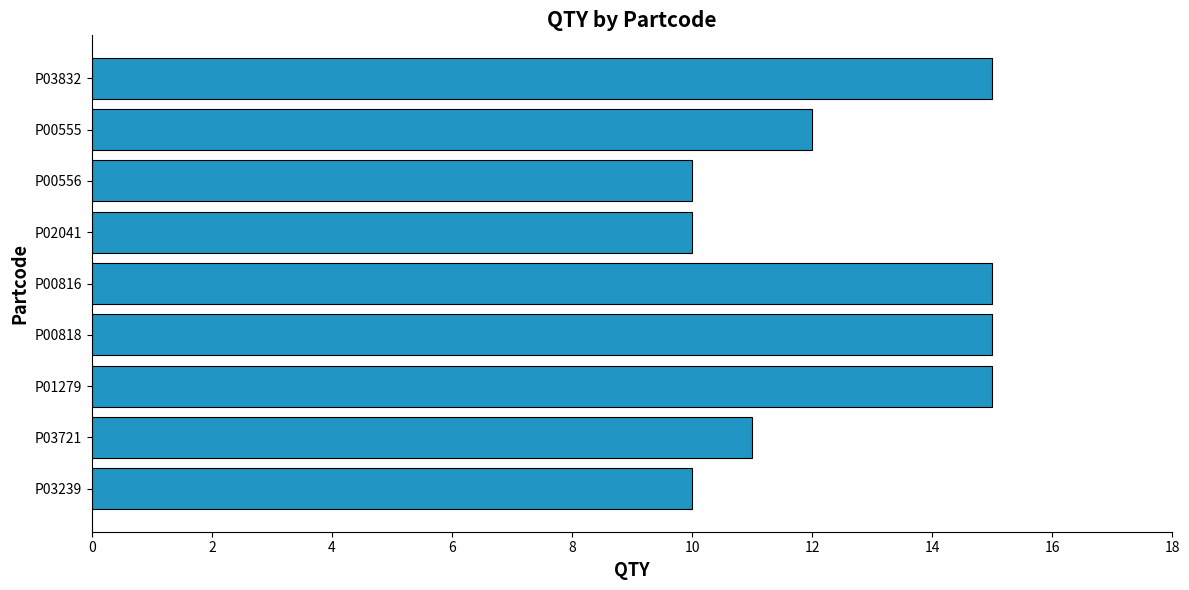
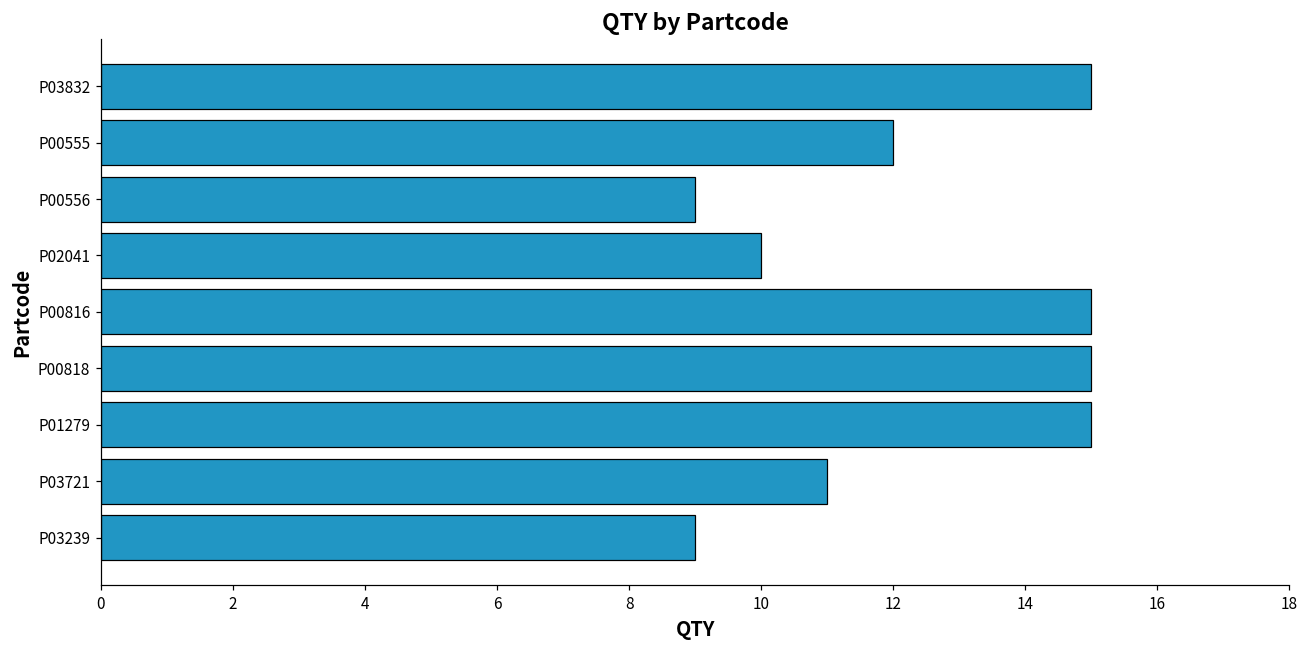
P00556: 10 -> 9
P03239: 10 -> 9
